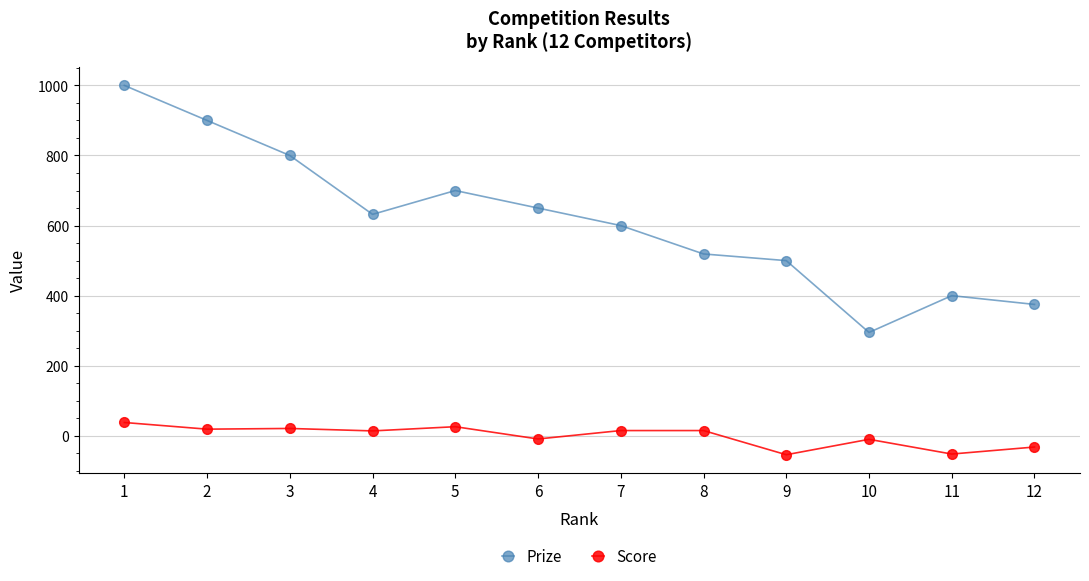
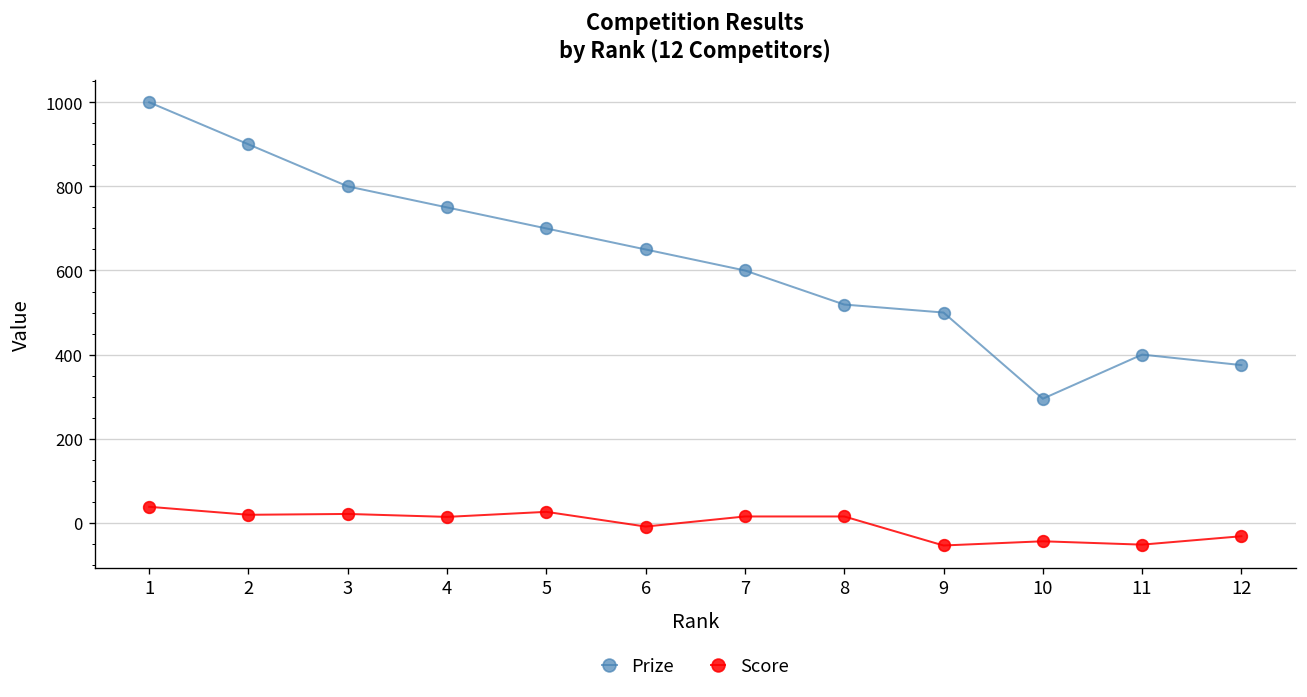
Prize, 4: 630 -> 750
Score, 10: -10 -> -40
